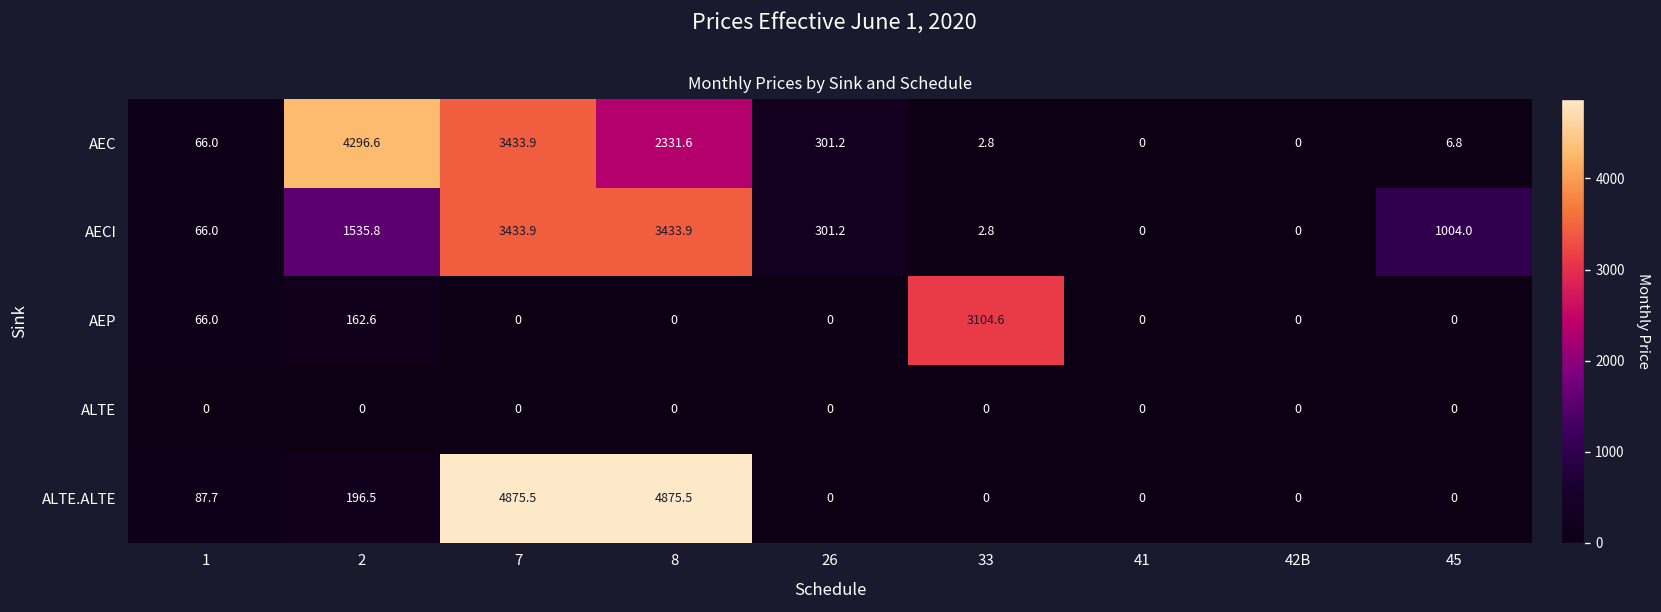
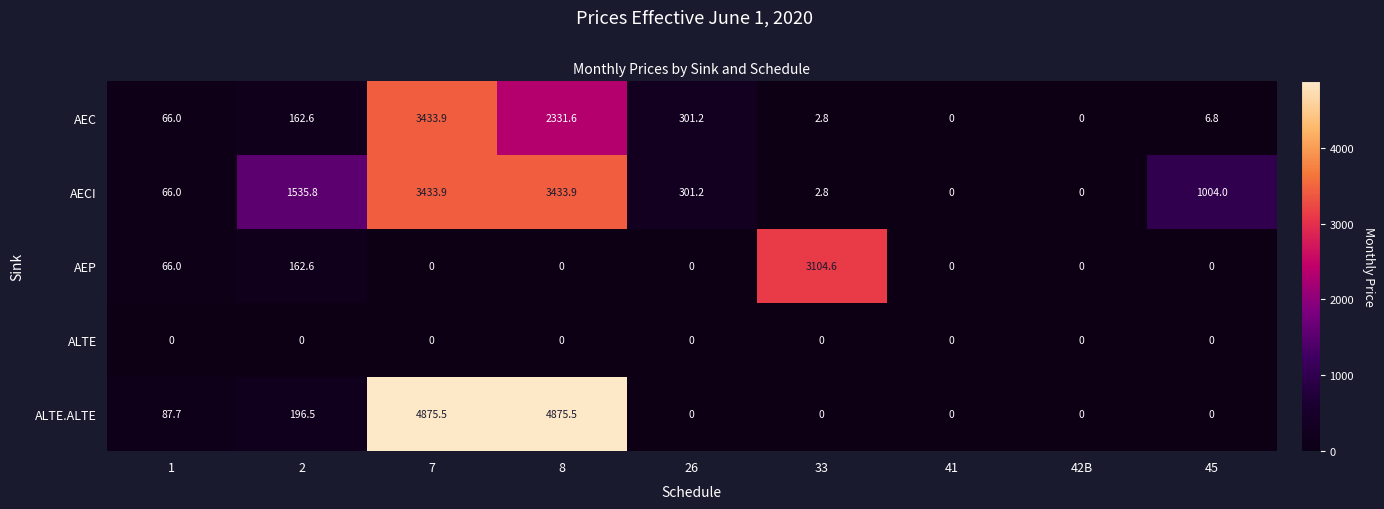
AEC, 2: 4296.6 -> 162.6
